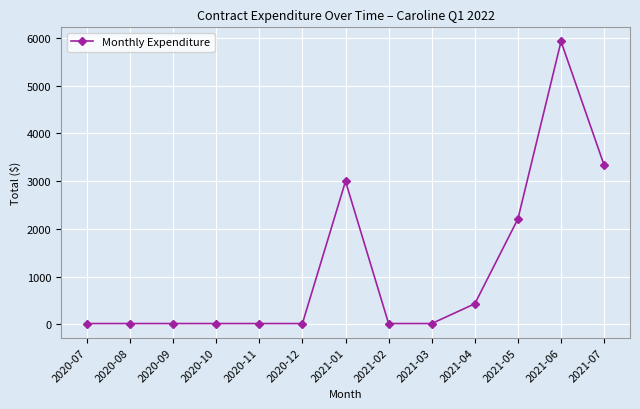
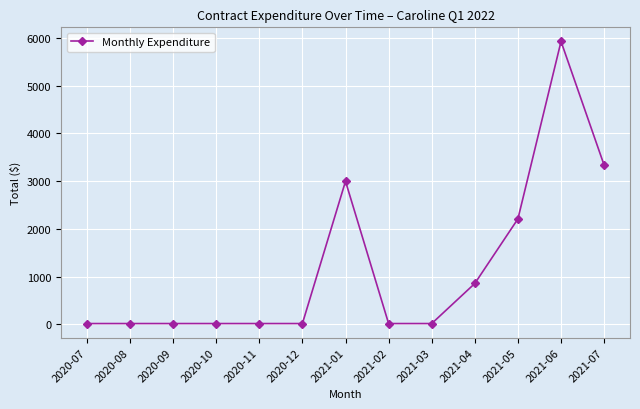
2021-04: 400 -> 900
